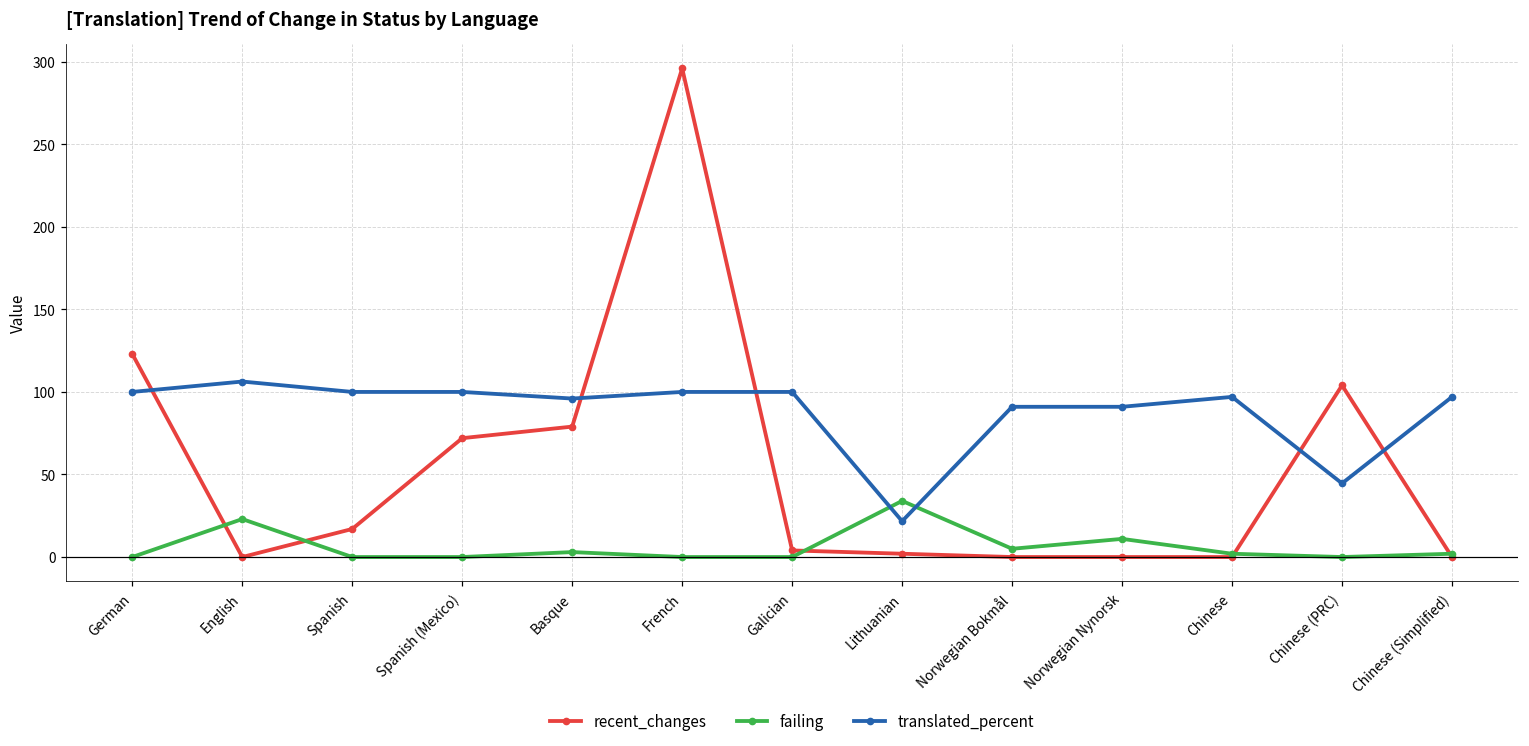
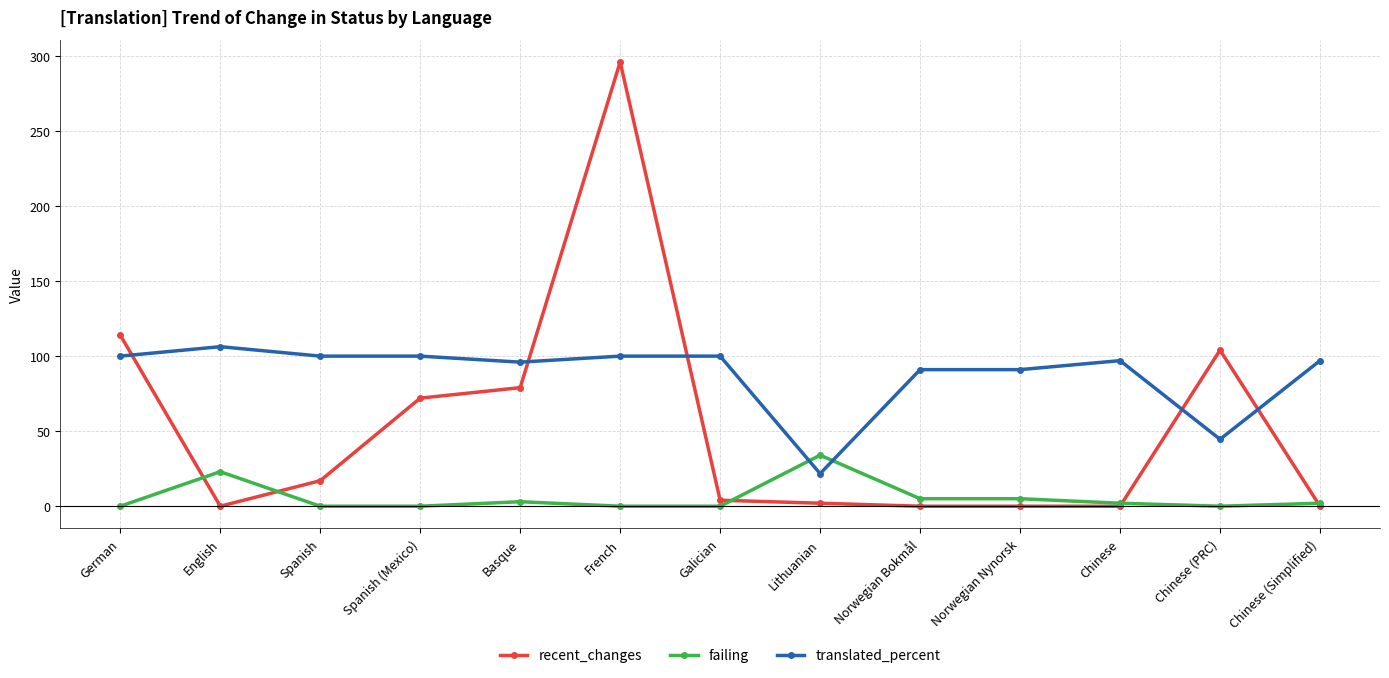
recent_changes, German: 123 -> 114
failing, Norwegian Nynorsk: 11 -> 5
